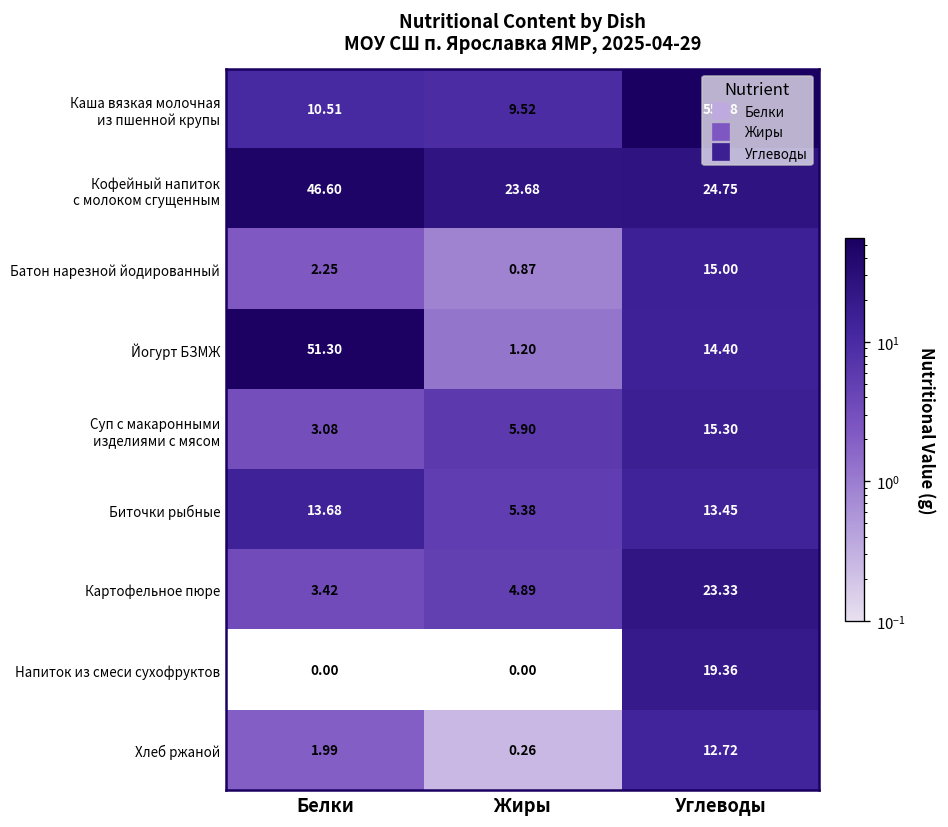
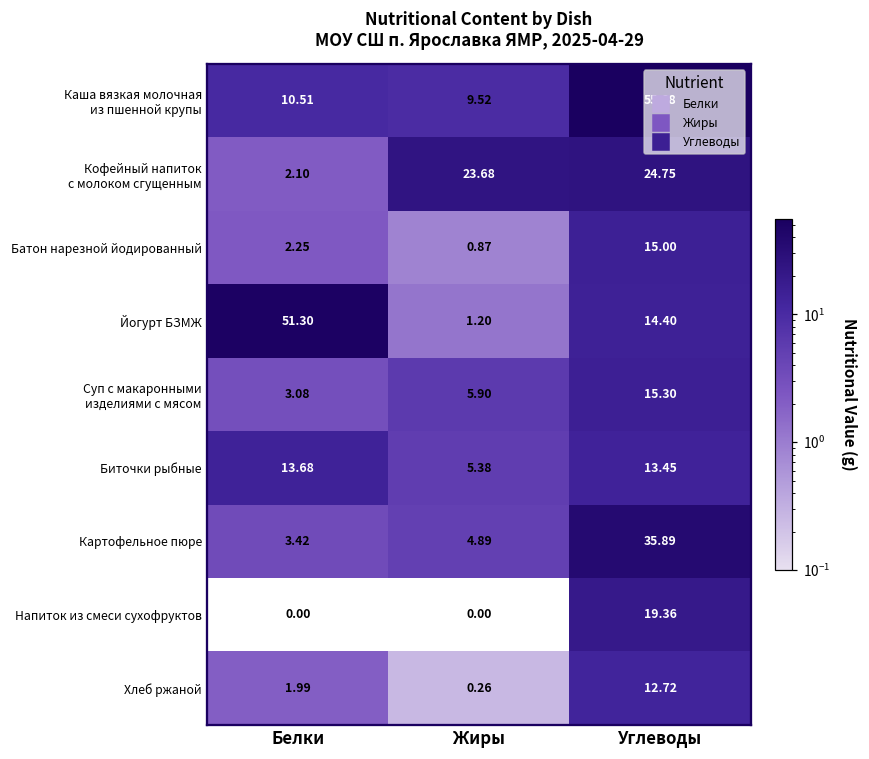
Кофейный напиток с молоком сгущенным, Белки: 46.60 -> 2.10
Картофельное пюре, Углеводы: 23.33 -> 35.89
